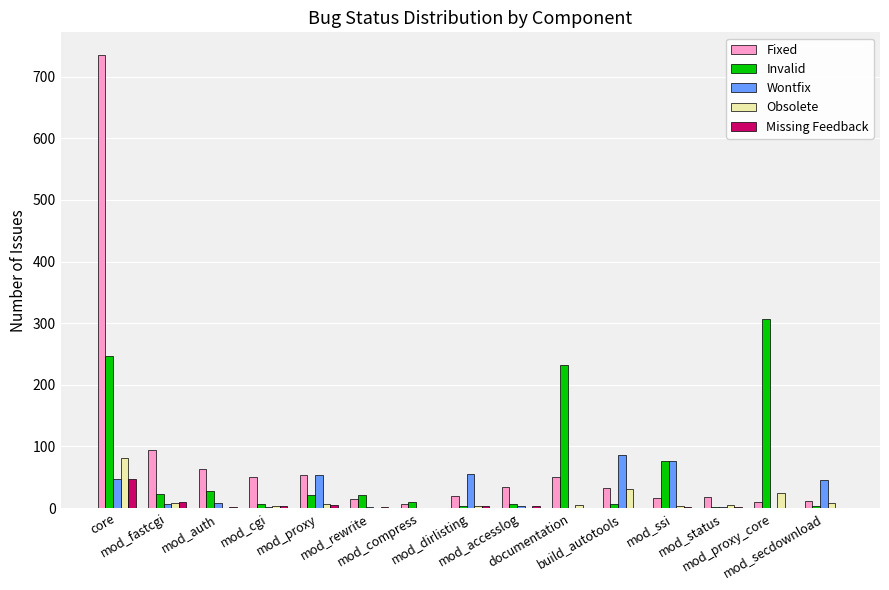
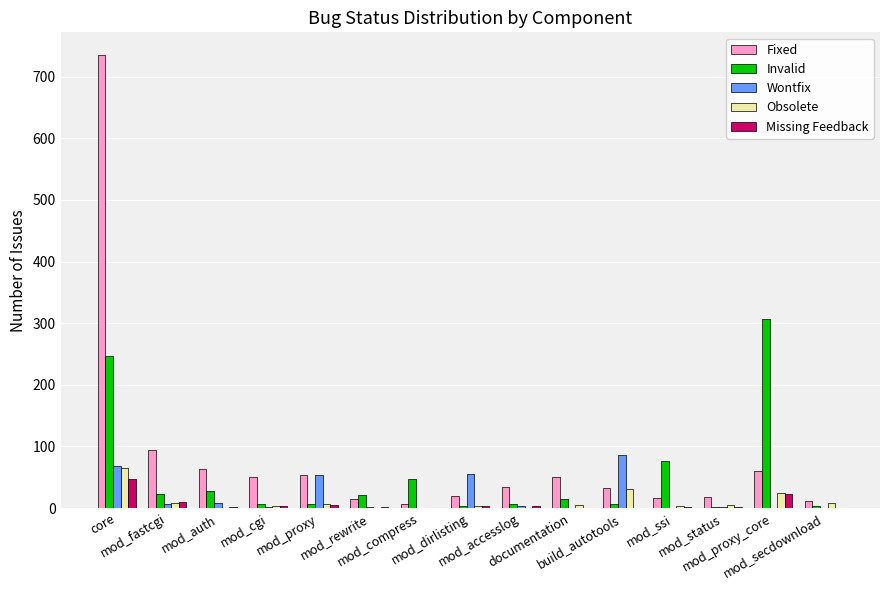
Wontfix, core: 50 -> 70
Obsolete, core: 80 -> 70
Invalid, mod_proxy: 20 -> 10
Invalid, mod_compress: 10 -> 50
Invalid, documentation: 230 -> 20
Wontfix, mod_ssi: 80 -> 0
Fixed, mod_proxy_core: 10 -> 60
Missing Feedback, mod_proxy_core: 0 -> 20
Wontfix, mod_secdownload: 50 -> 0
